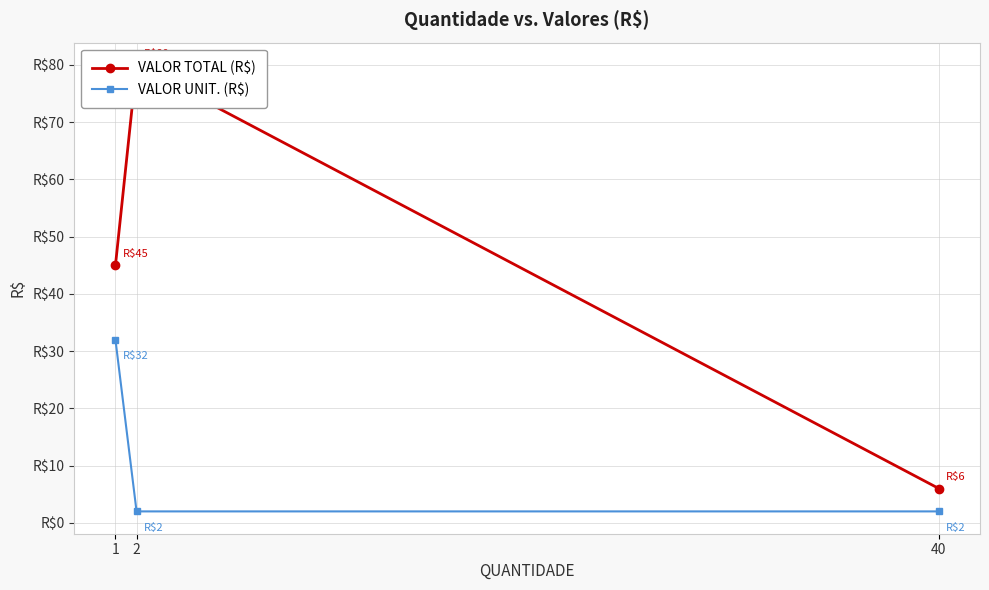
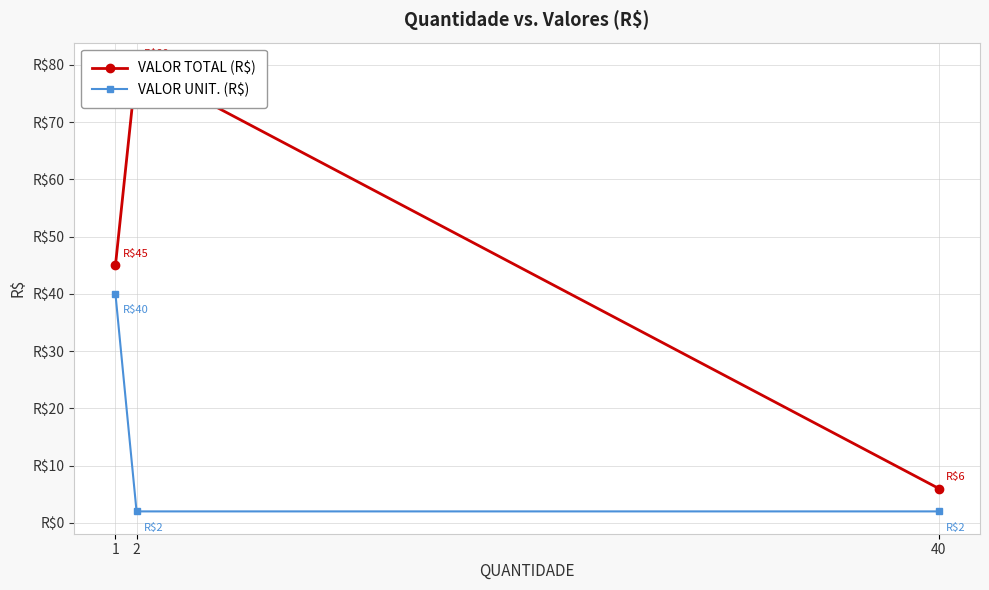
VALOR UNIT. (R$), 1: $32 -> $40
